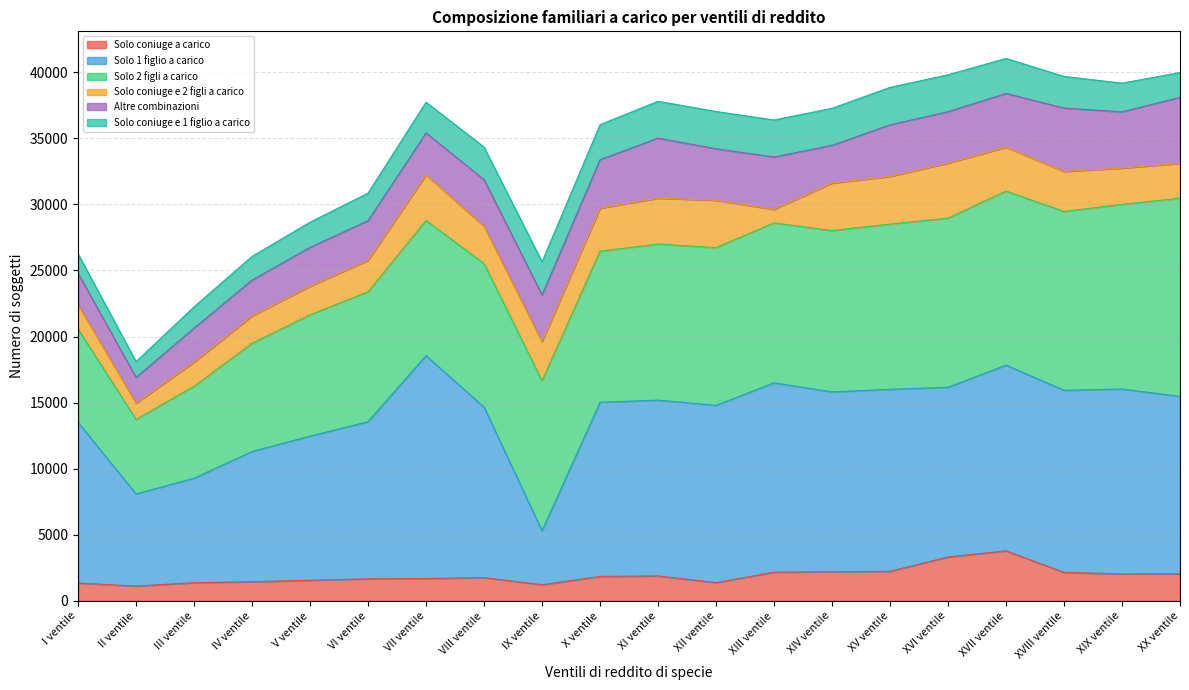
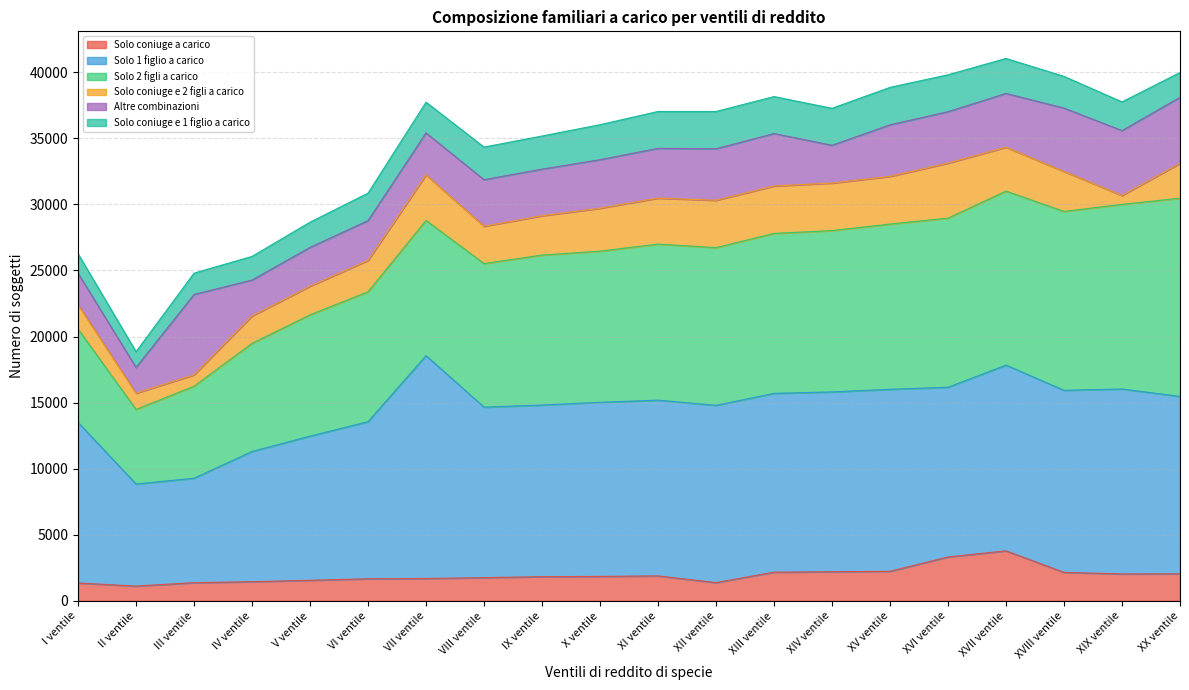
Solo 1 figlio a carico, II ventile: 7000 -> 7700
Solo coniuge e 2 figli a carico, III ventile: 1800 -> 900
Altre combinazioni, III ventile: 2600 -> 6100
Solo coniuge a carico, IX ventile: 1200 -> 1800
Solo 1 figlio a carico, IX ventile: 4100 -> 13000
Altre combinazioni, XI ventile: 4500 -> 3800
Solo 1 figlio a carico, XIII ventile: 14300 -> 13500
Solo coniuge e 2 figli a carico, XIII ventile: 1000 -> 3600
Solo coniuge e 2 figli a carico, XIX ventile: 2700 -> 700
Altre combinazioni, XIX ventile: 4300 -> 4900
